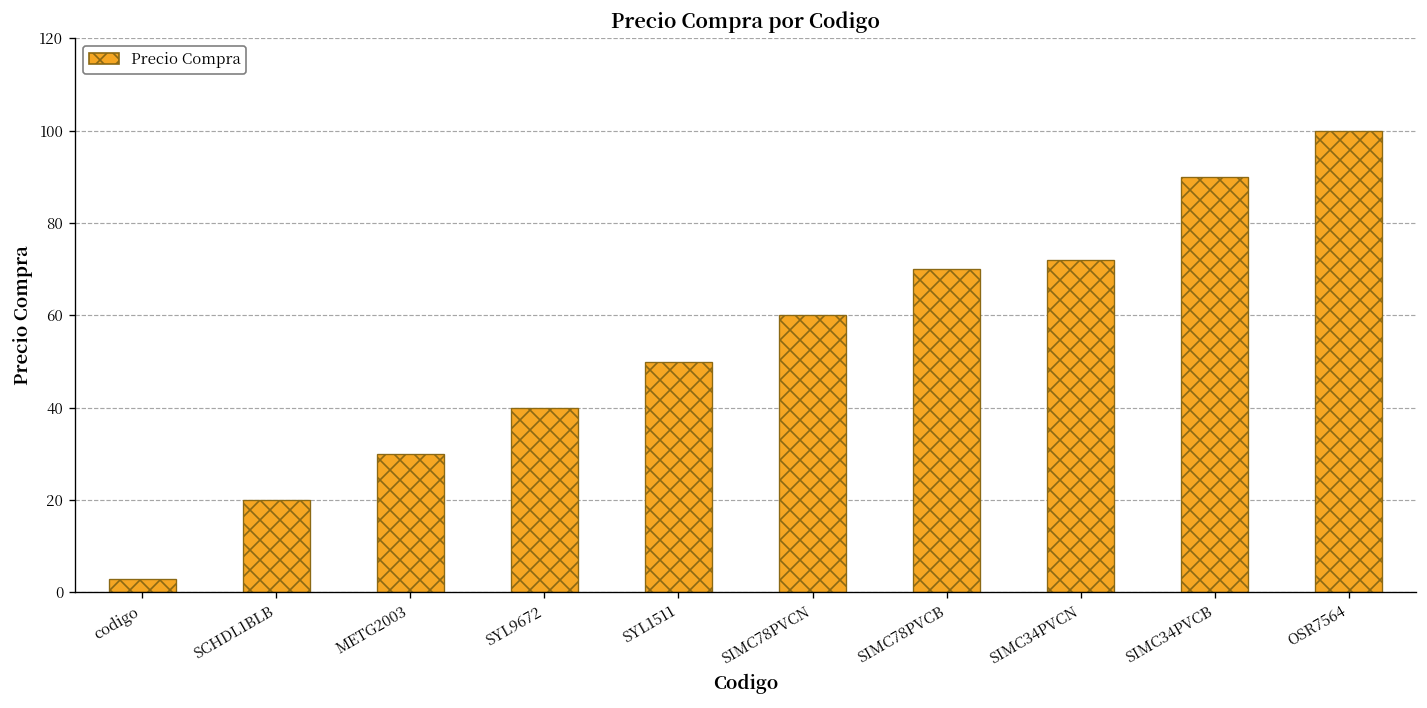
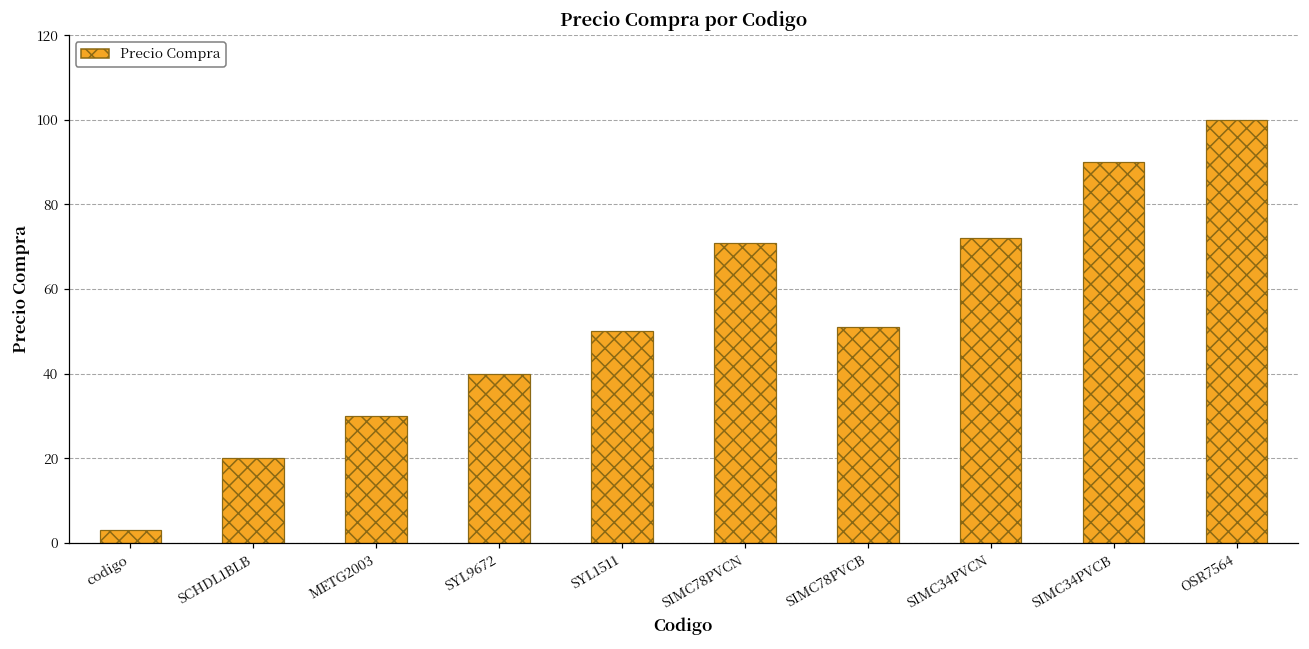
SIMC78PVCN: 60 -> 71
SIMC78PVCB: 70 -> 51
